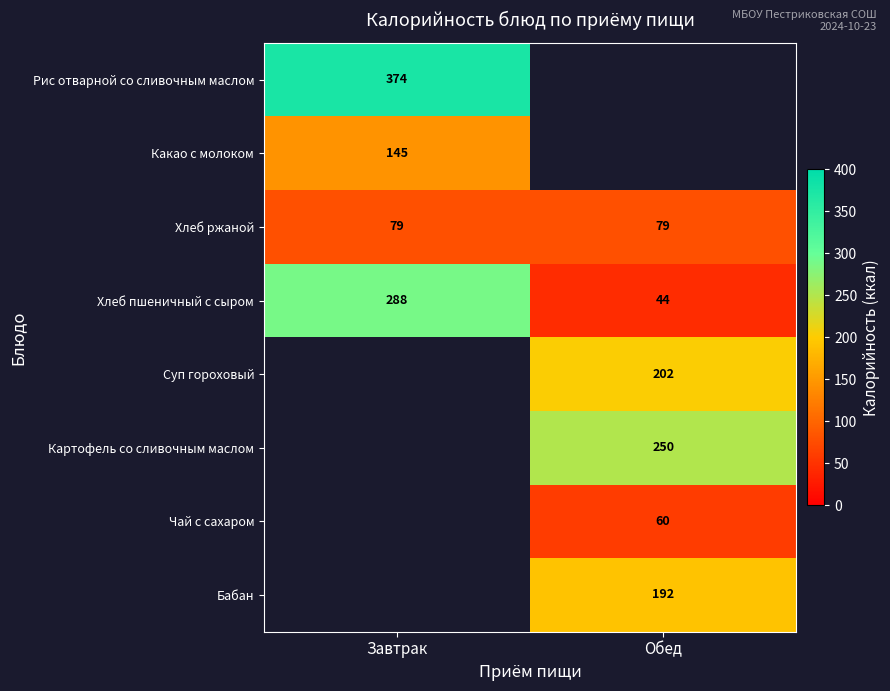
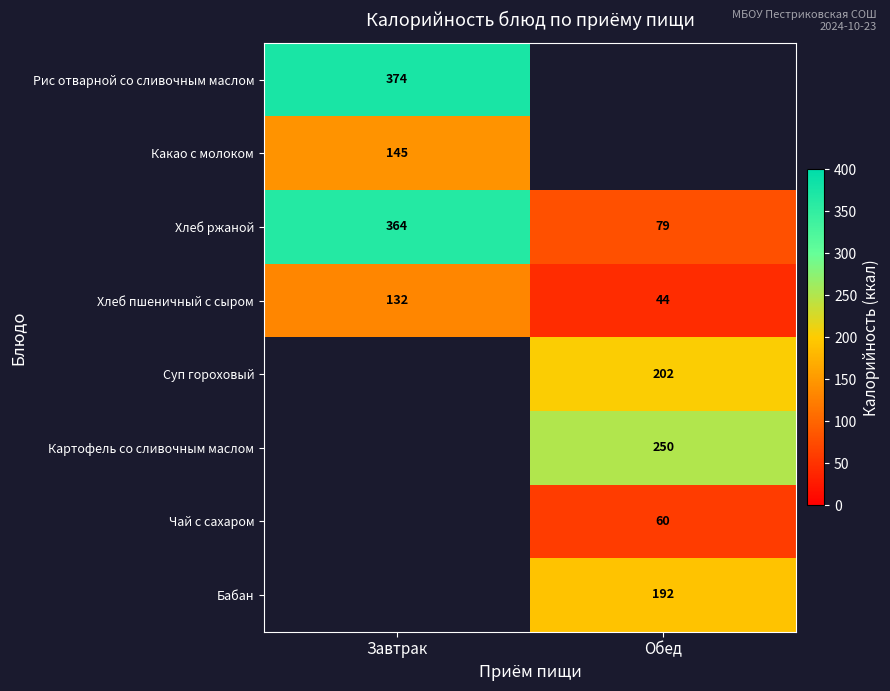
Хлеб ржаной, Завтрак: 79 -> 364
Хлеб пшеничный с сыром, Завтрак: 288 -> 132
